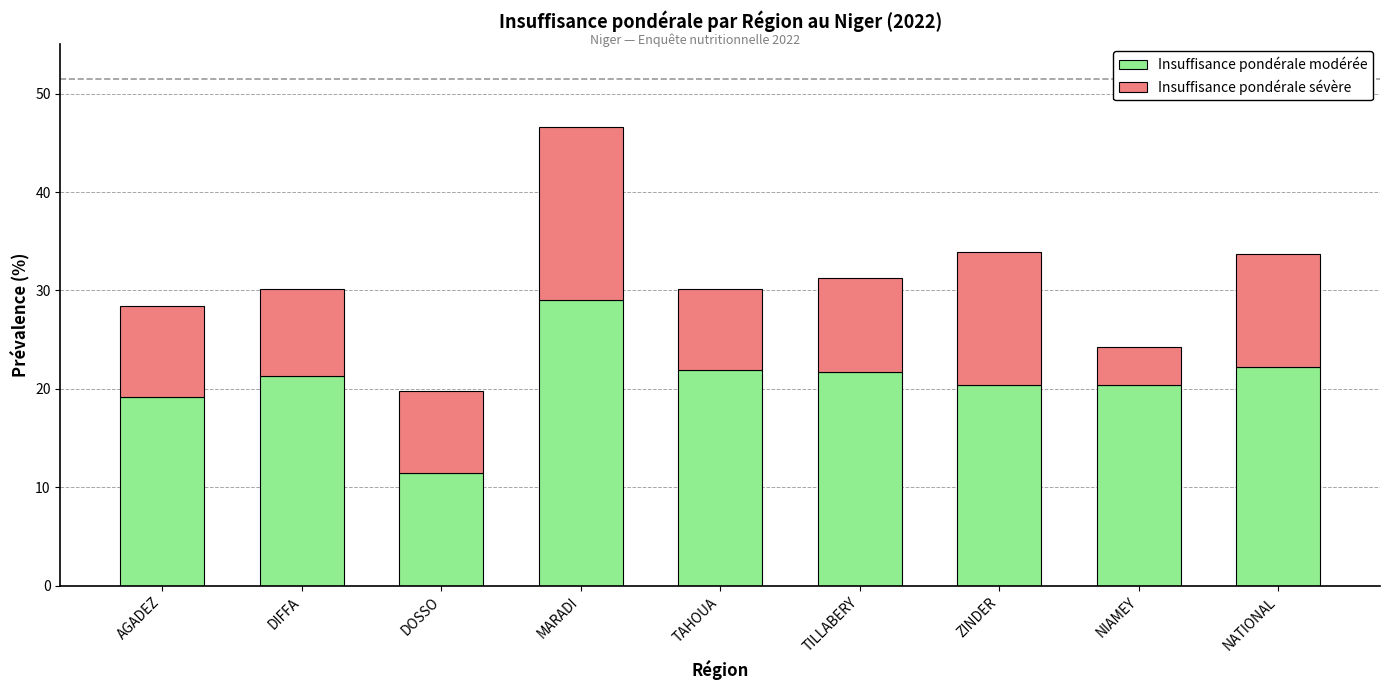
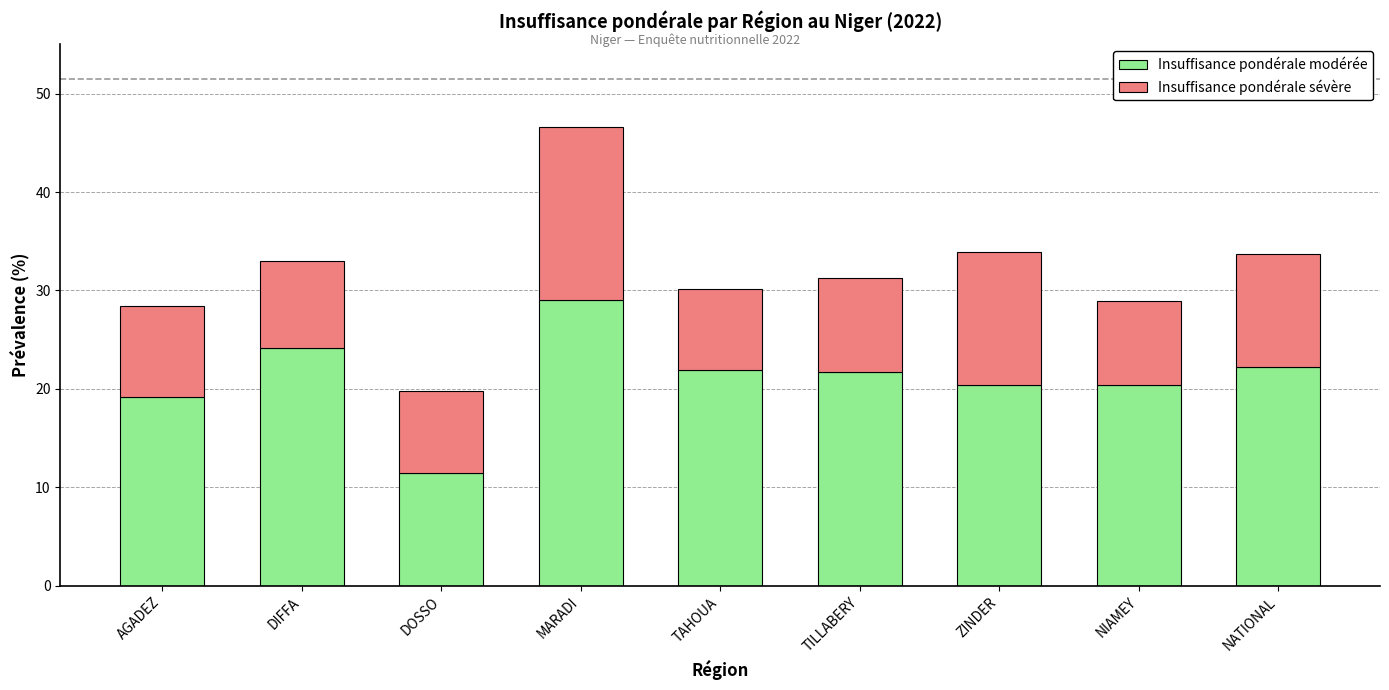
Insuffisance pondérale modérée, DIFFA: 21 -> 24
Insuffisance pondérale sévère, NIAMEY: 4 -> 9
